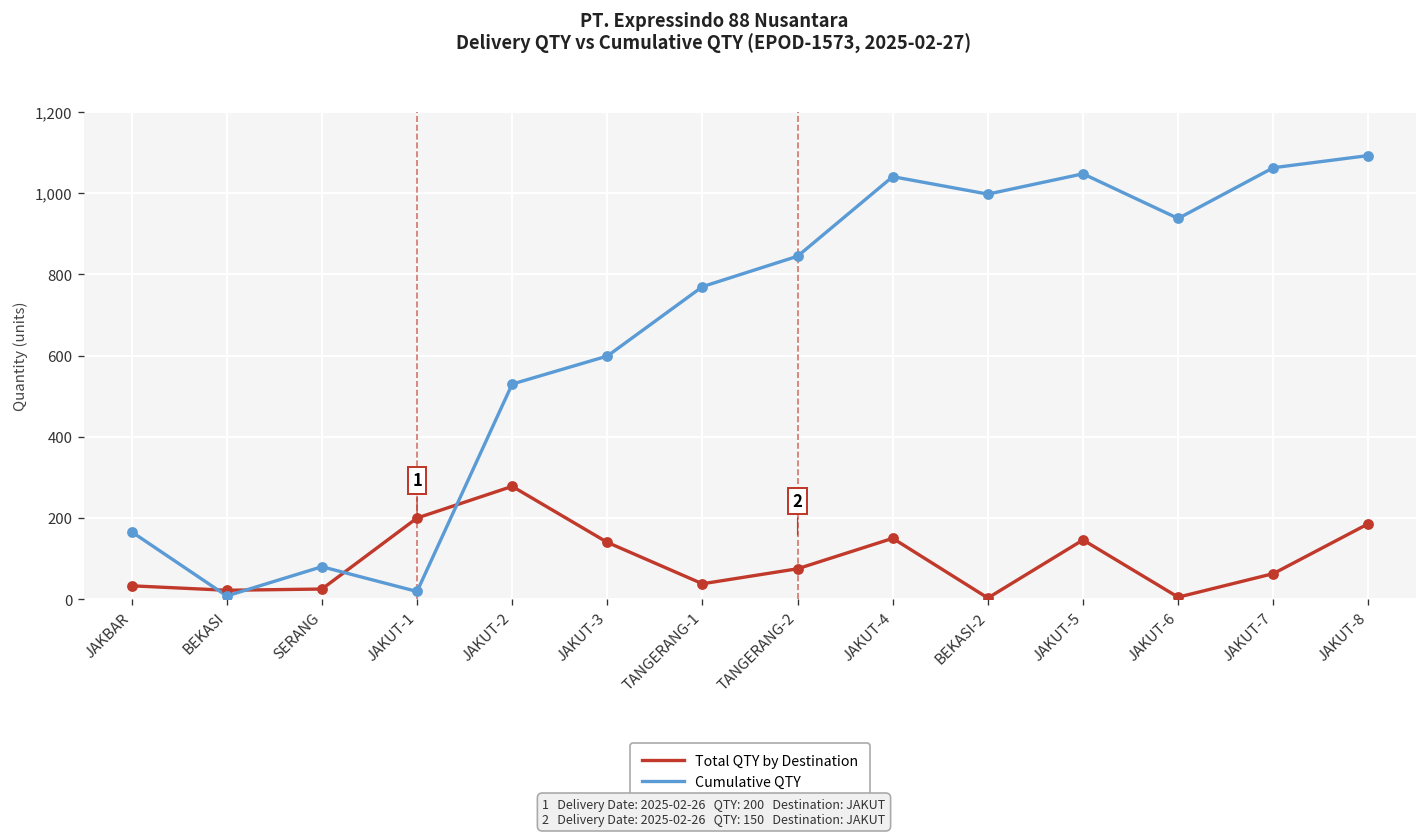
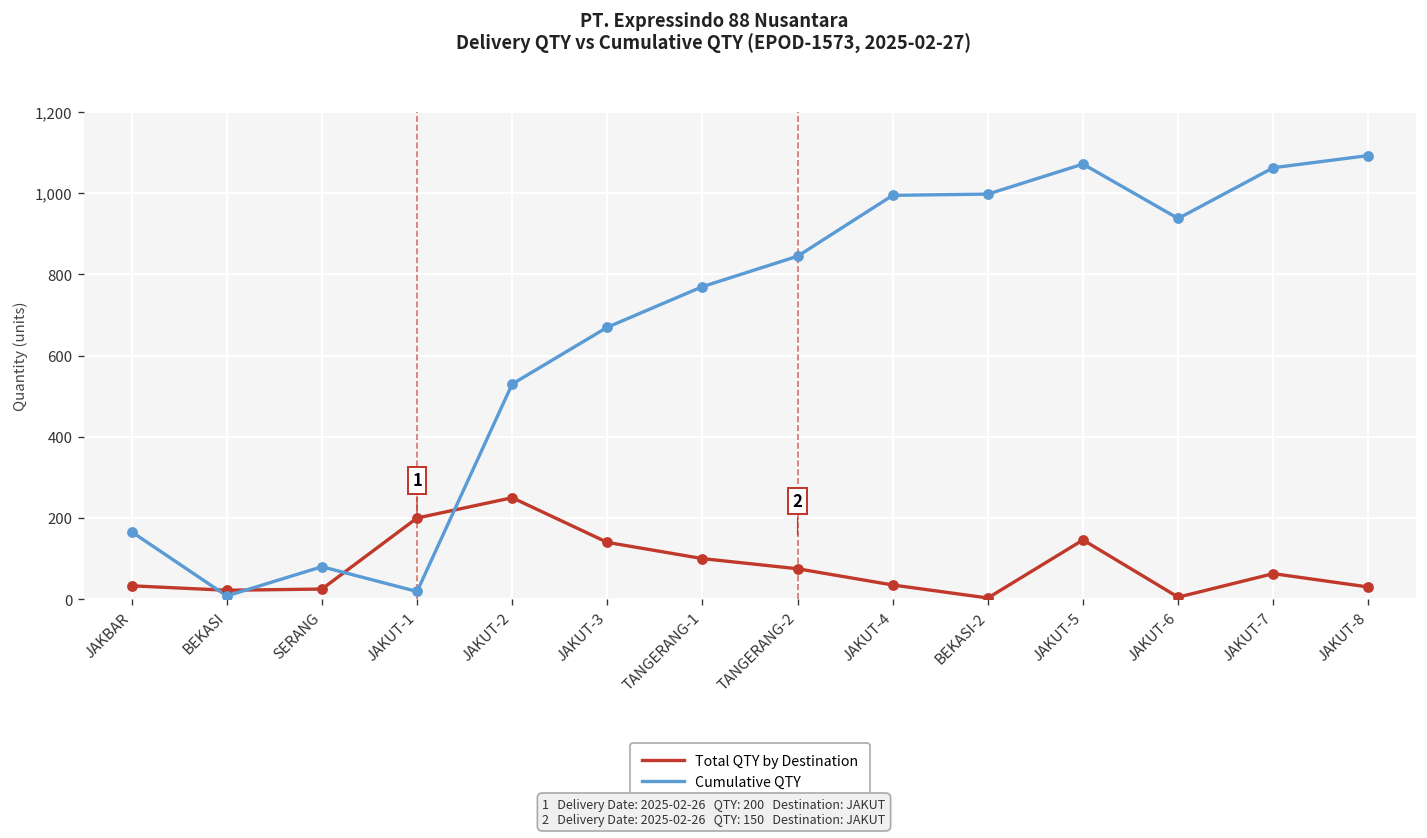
Total QTY by Destination, JAKUT-2: 280 -> 250
Cumulative QTY, JAKUT-3: 600 -> 670
Total QTY by Destination, TANGERANG-1: 40 -> 100
Total QTY by Destination, JAKUT-4: 150 -> 40
Cumulative QTY, JAKUT-4: 1,040 -> 1,000
Cumulative QTY, JAKUT-5: 1,050 -> 1,070
Total QTY by Destination, JAKUT-8: 190 -> 30
